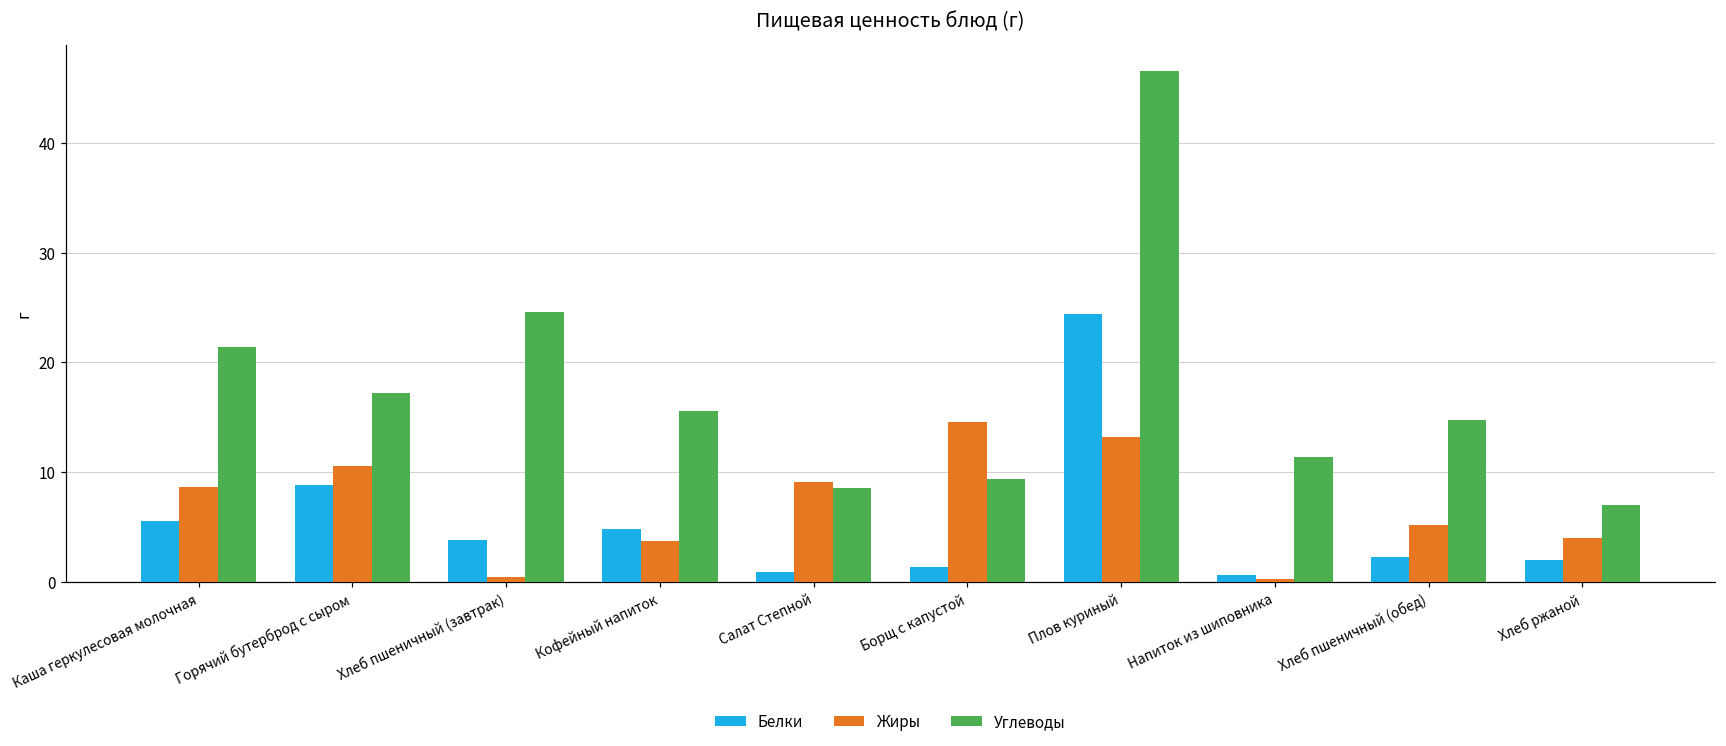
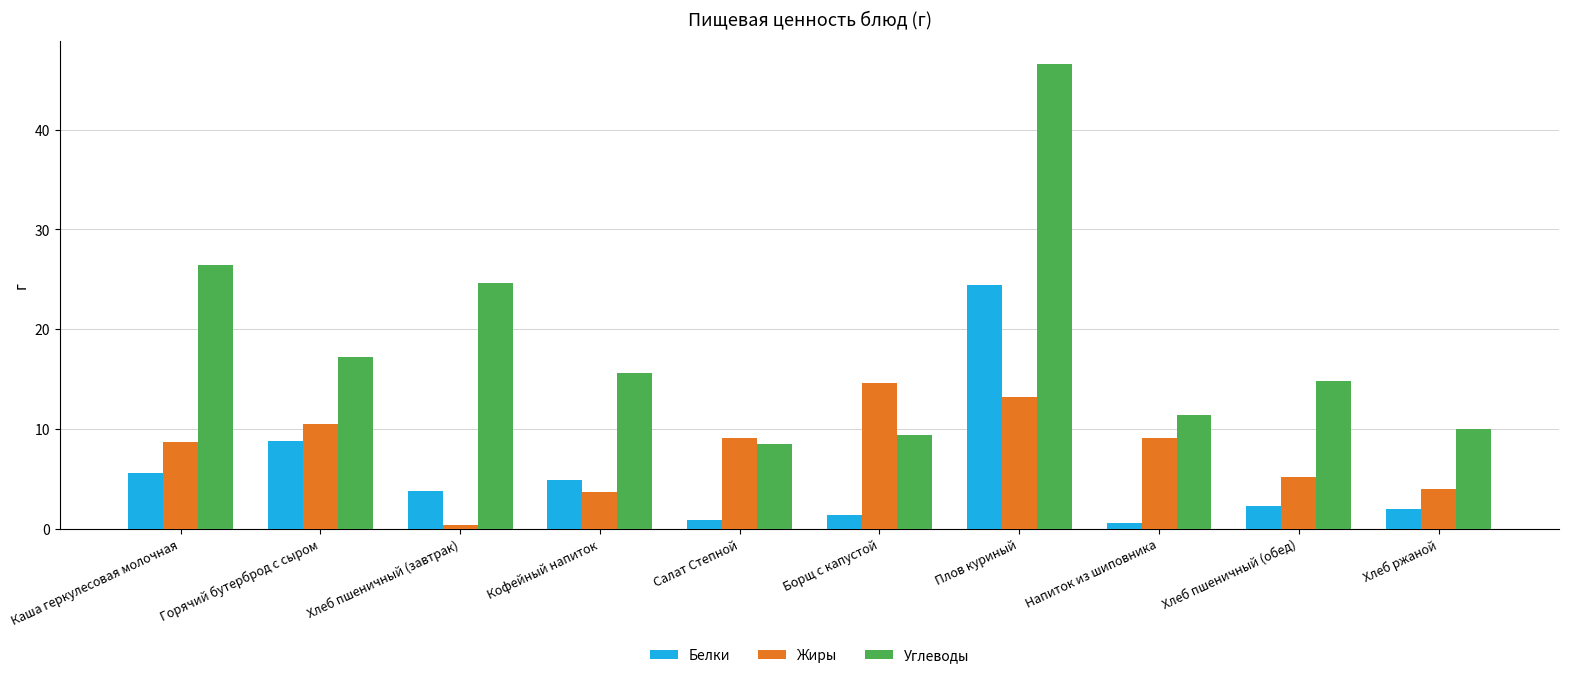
Углеводы, Каша геркулесовая молочная: 21 -> 26
Жиры, Напиток из шиповника: 0 -> 9
Углеводы, Хлеб ржаной: 7 -> 10
